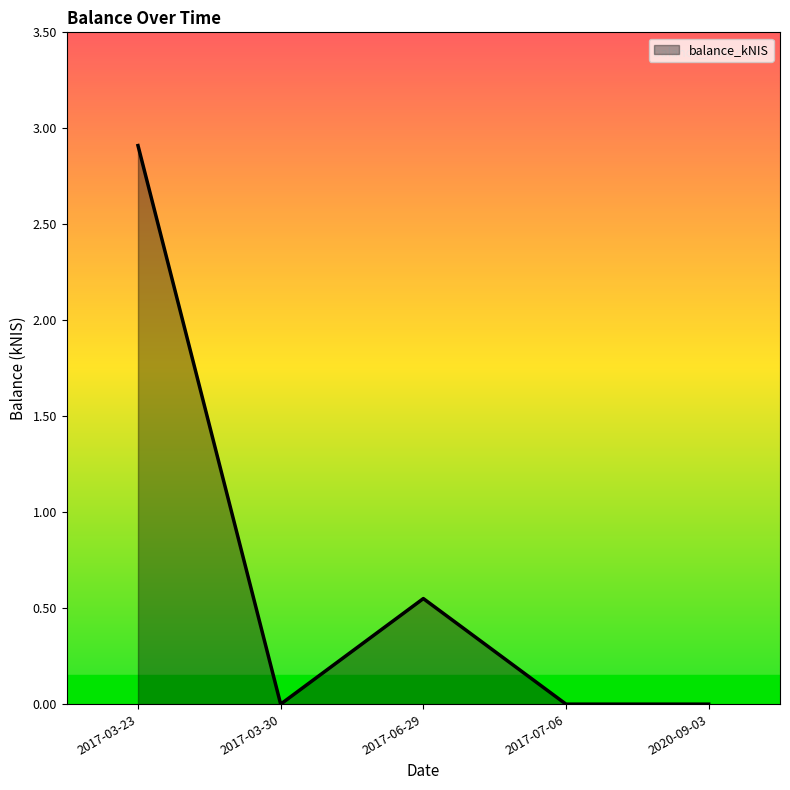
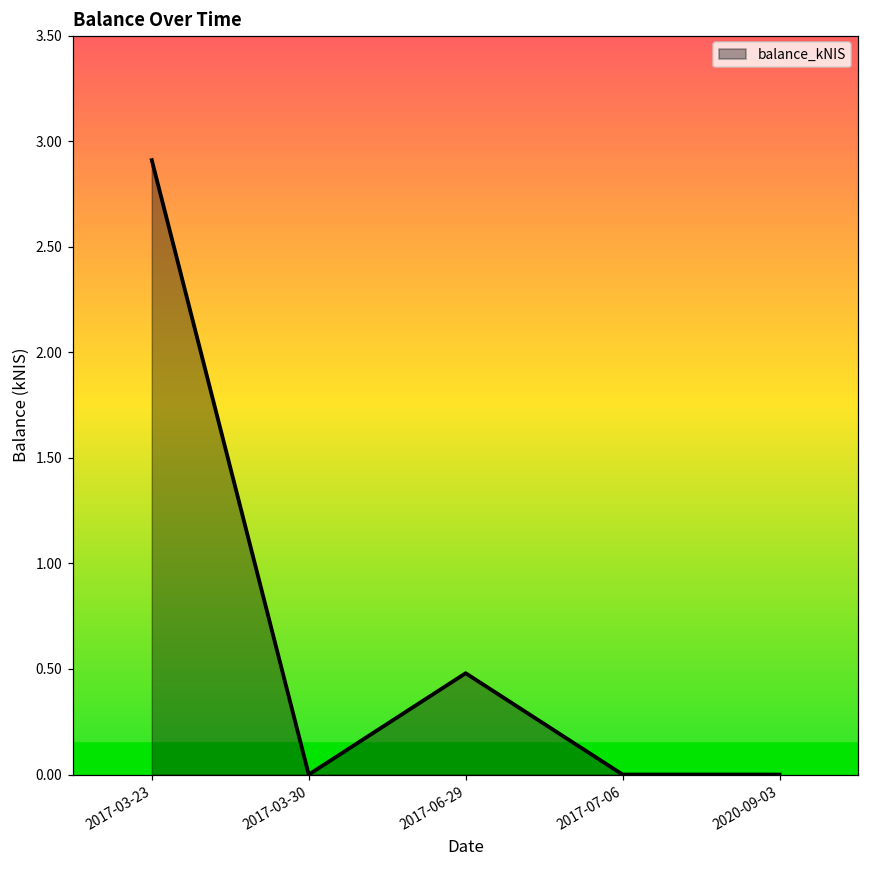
2017-06-29: 0.55 -> 0.48
